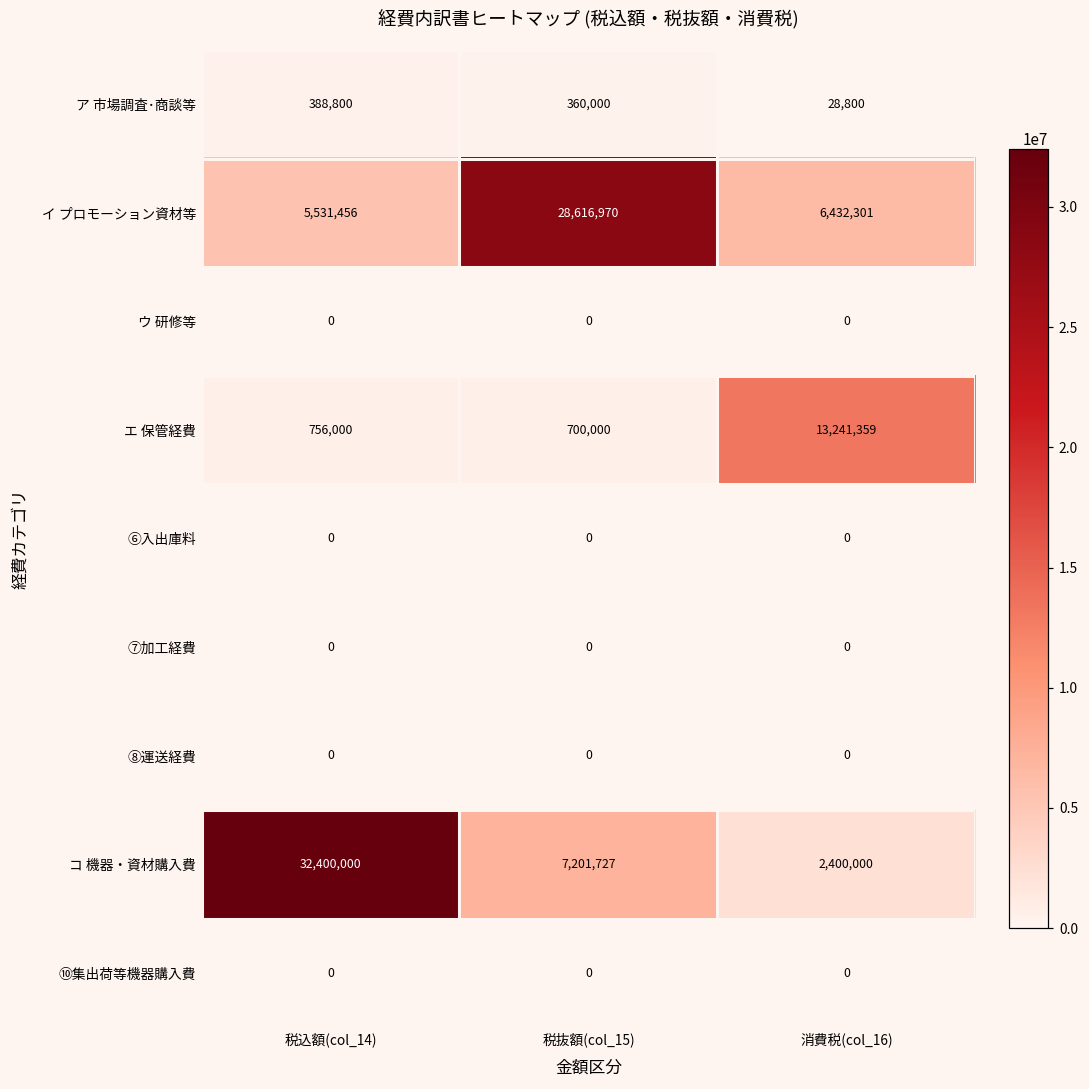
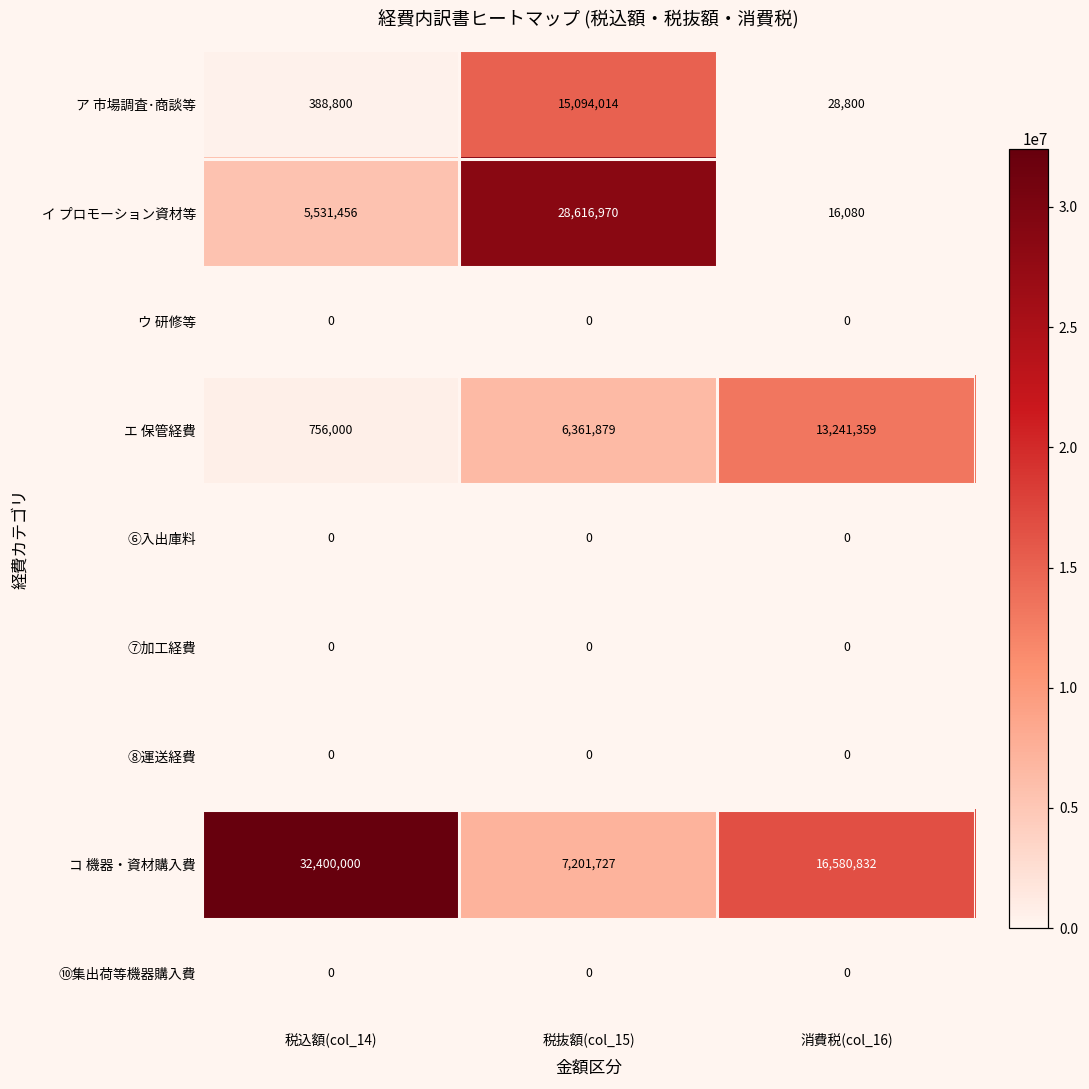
ア 市場調査･商談等, 税抜額(col_15): 360,000 -> 15,094,014
イ プロモーション資材等, 消費税(col_16): 6,432,301 -> 16,080
エ 保管経費, 税抜額(col_15): 700,000 -> 6,361,879
コ 機器・資材購入費, 消費税(col_16): 2,400,000 -> 16,580,832
